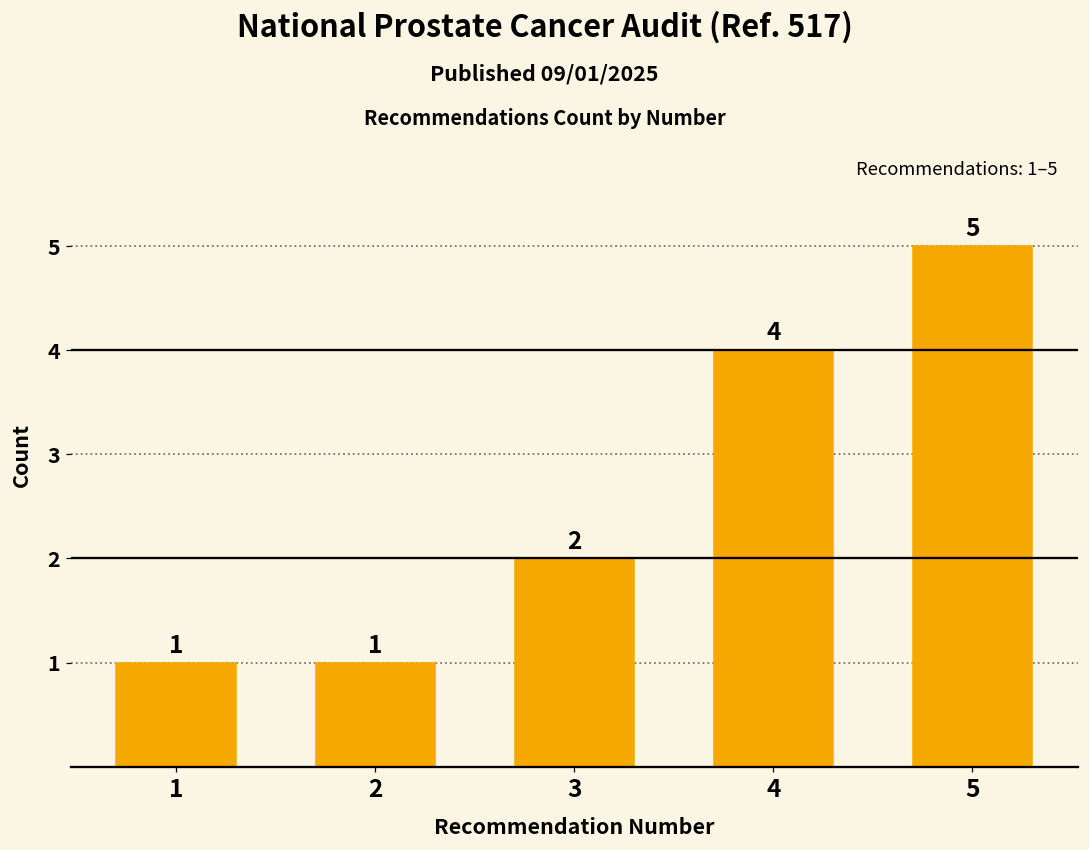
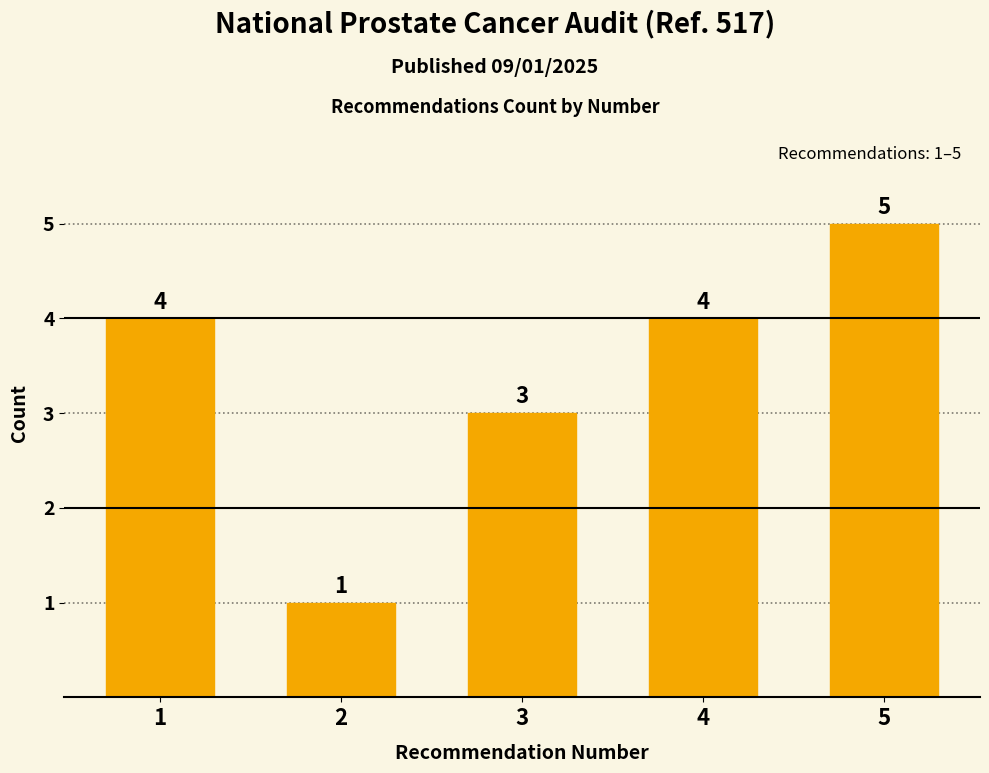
1: 1 -> 4
3: 2 -> 3
